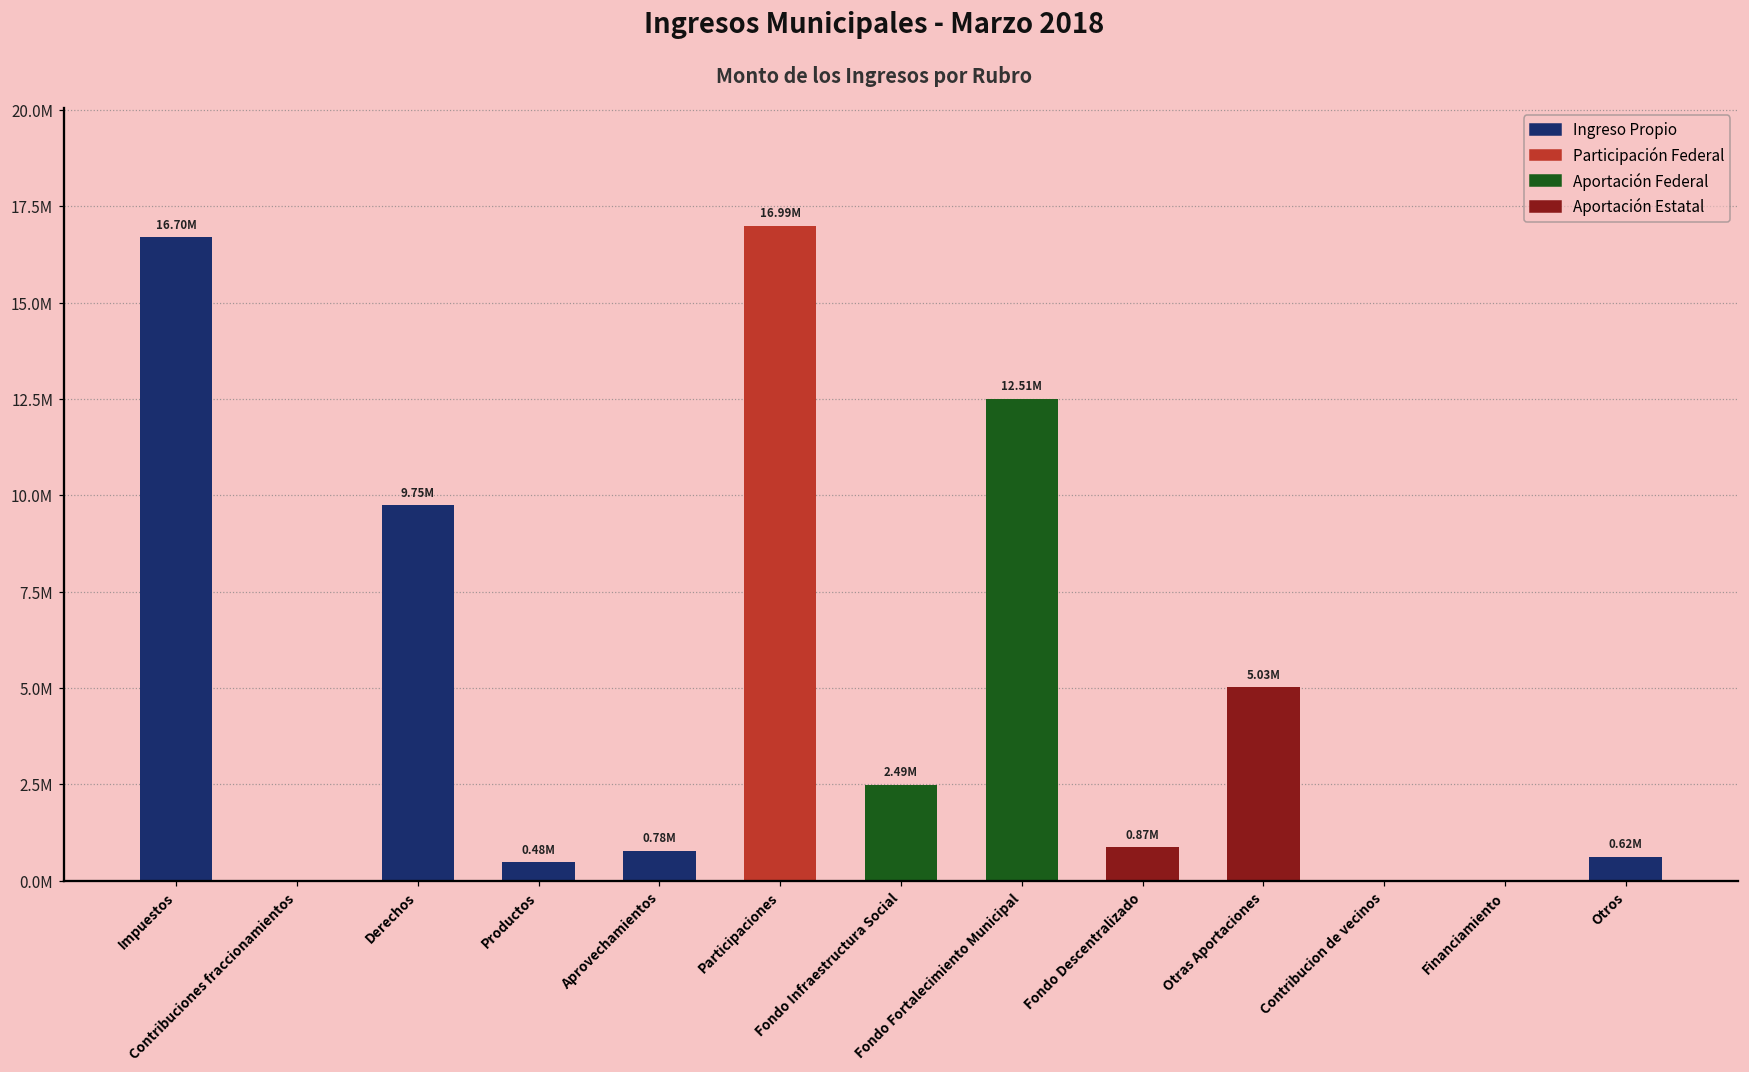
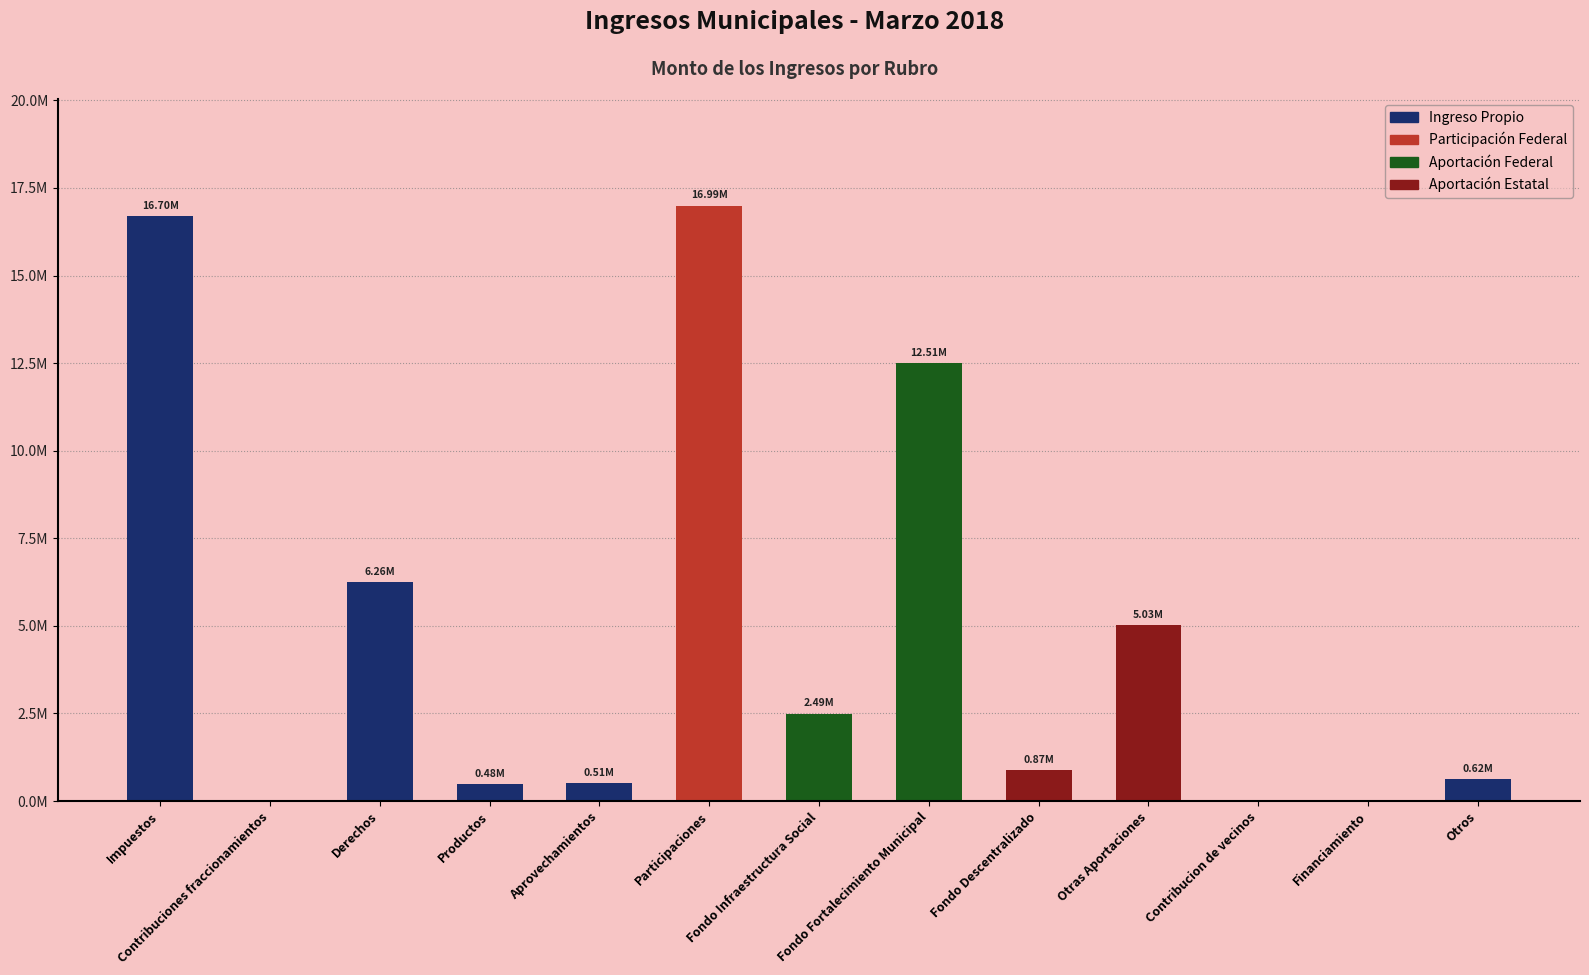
Derechos: 9.75M -> 6.26M
Aprovechamientos: 0.78M -> 0.51M
